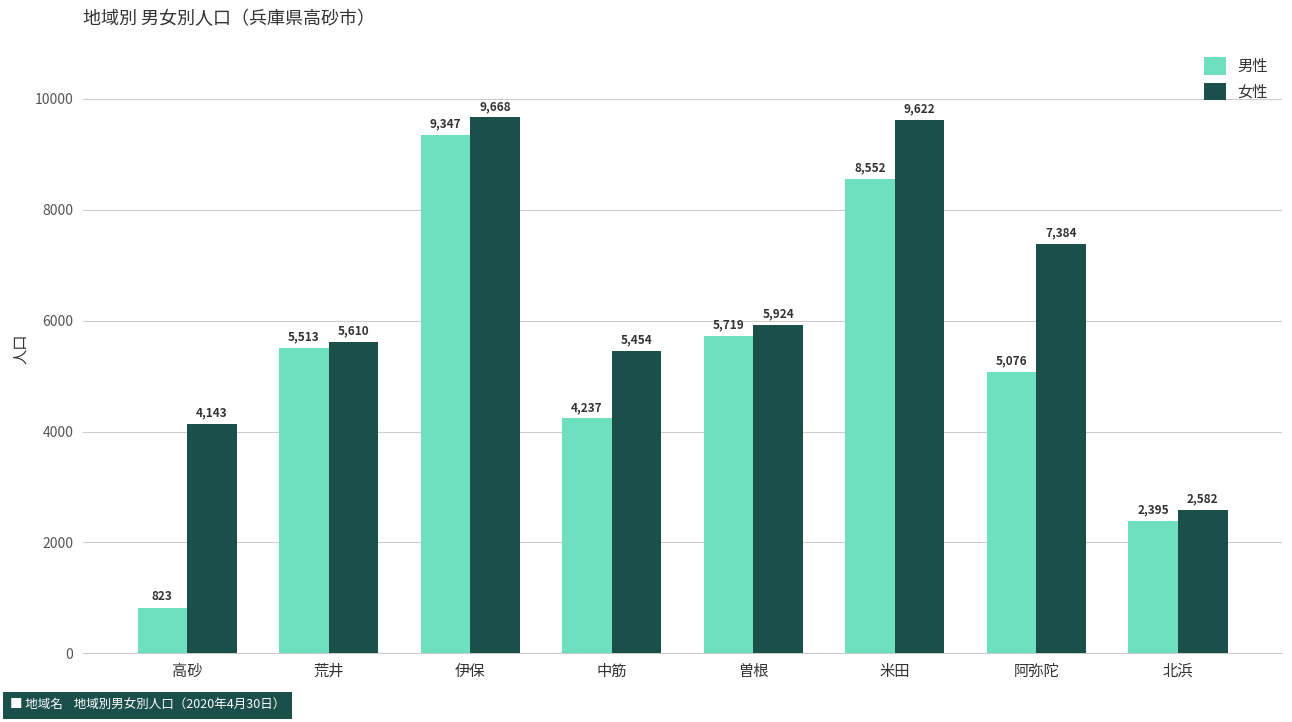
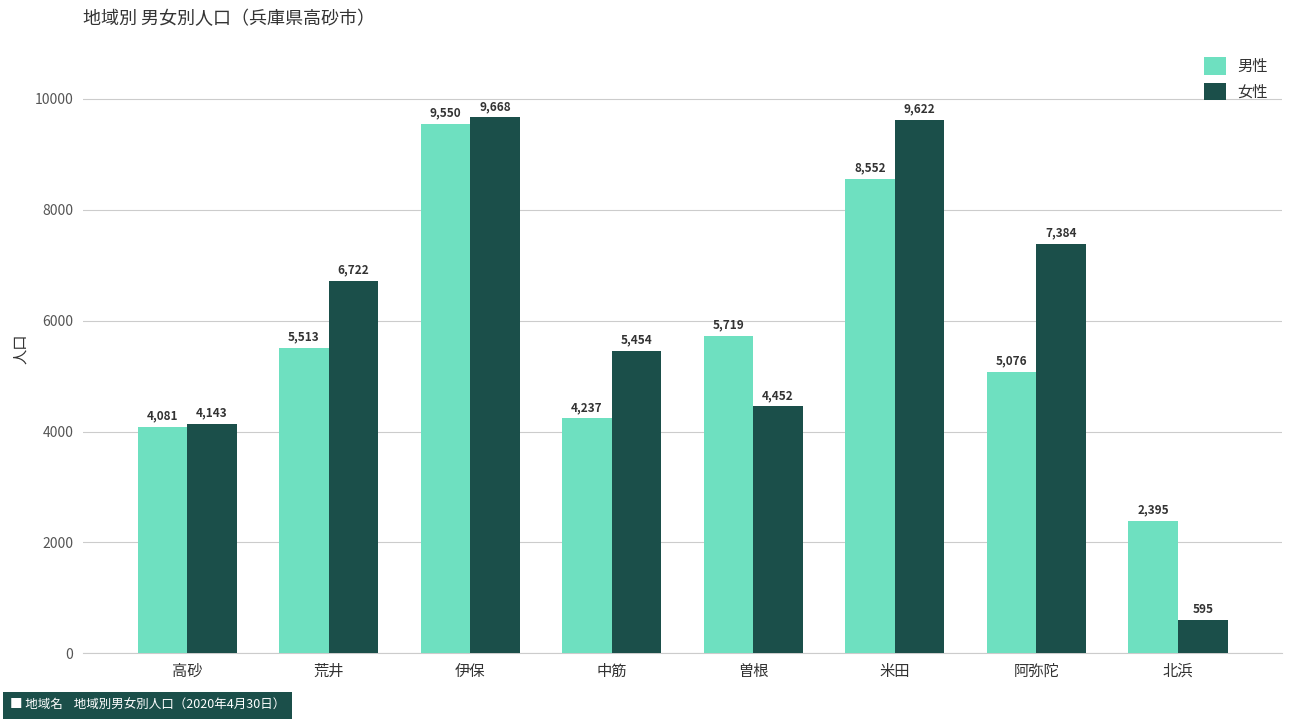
男性, 高砂: 823 -> 4,081
女性, 荒井: 5,610 -> 6,722
男性, 伊保: 9,347 -> 9,550
女性, 曽根: 5,924 -> 4,452
女性, 北浜: 2,582 -> 595
